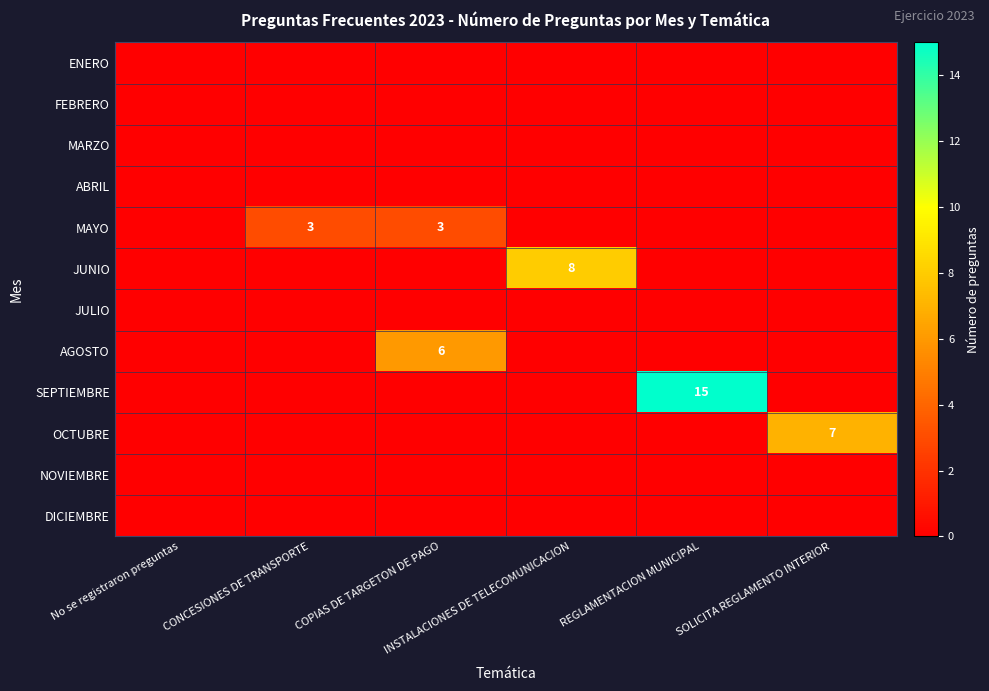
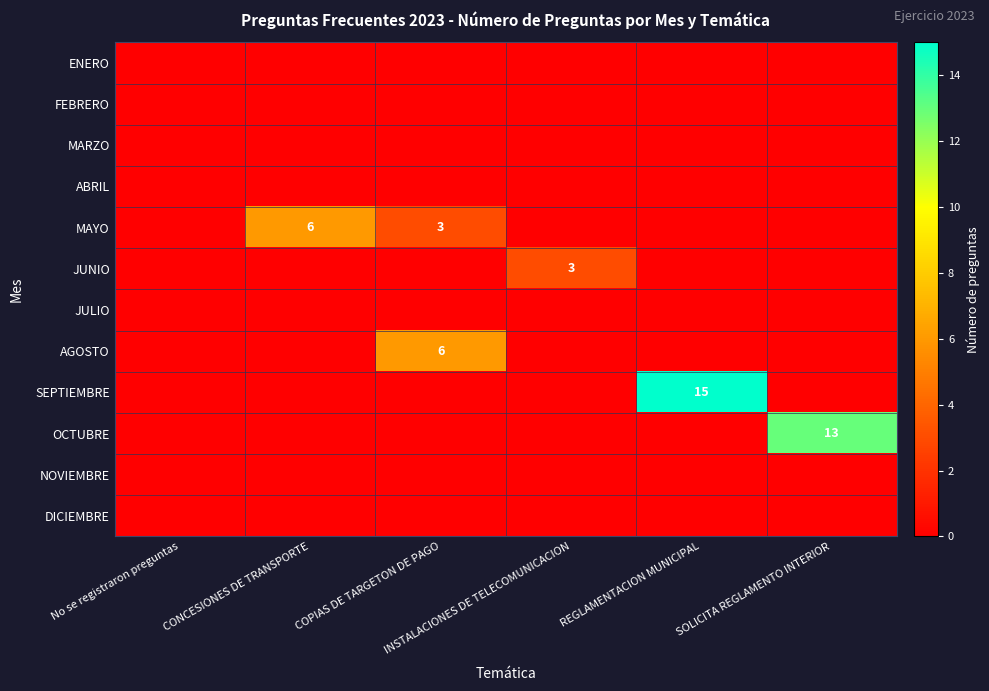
MAYO, CONCESIONES DE TRANSPORTE: 3 -> 6
JUNIO, INSTALACIONES DE TELECOMUNICACION: 8 -> 3
OCTUBRE, SOLICITA REGLAMENTO INTERIOR: 7 -> 13
